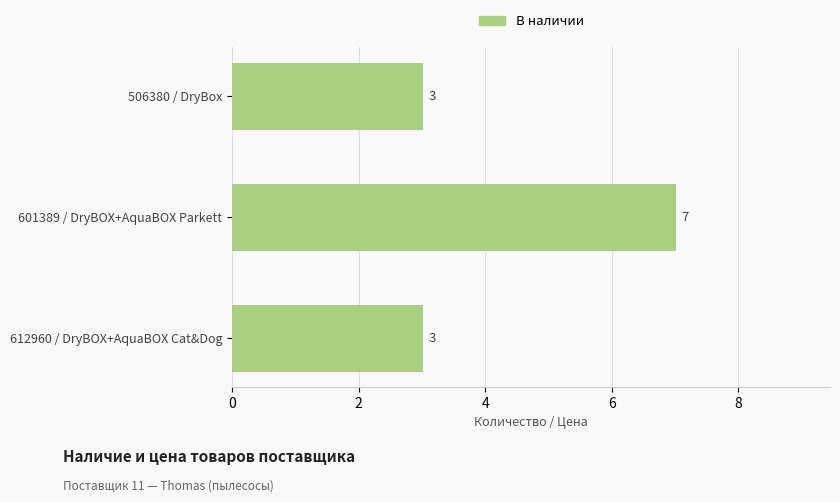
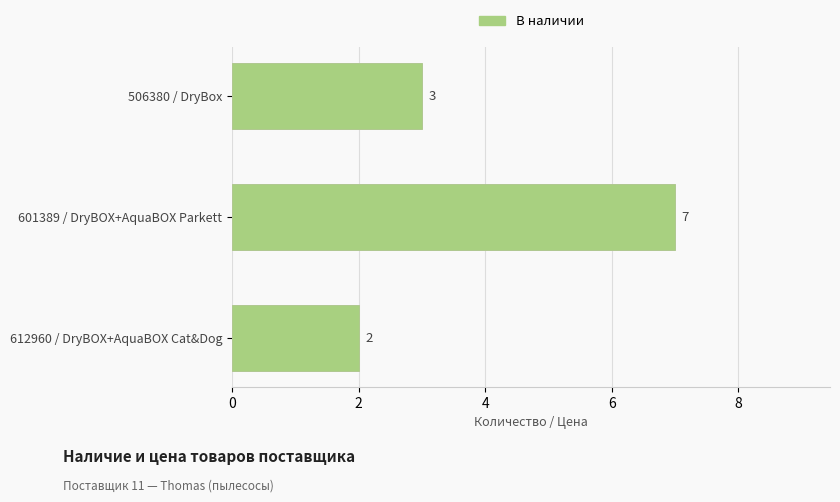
612960 / DryBOX+AquaBOX Cat&Dog: 3 -> 2
